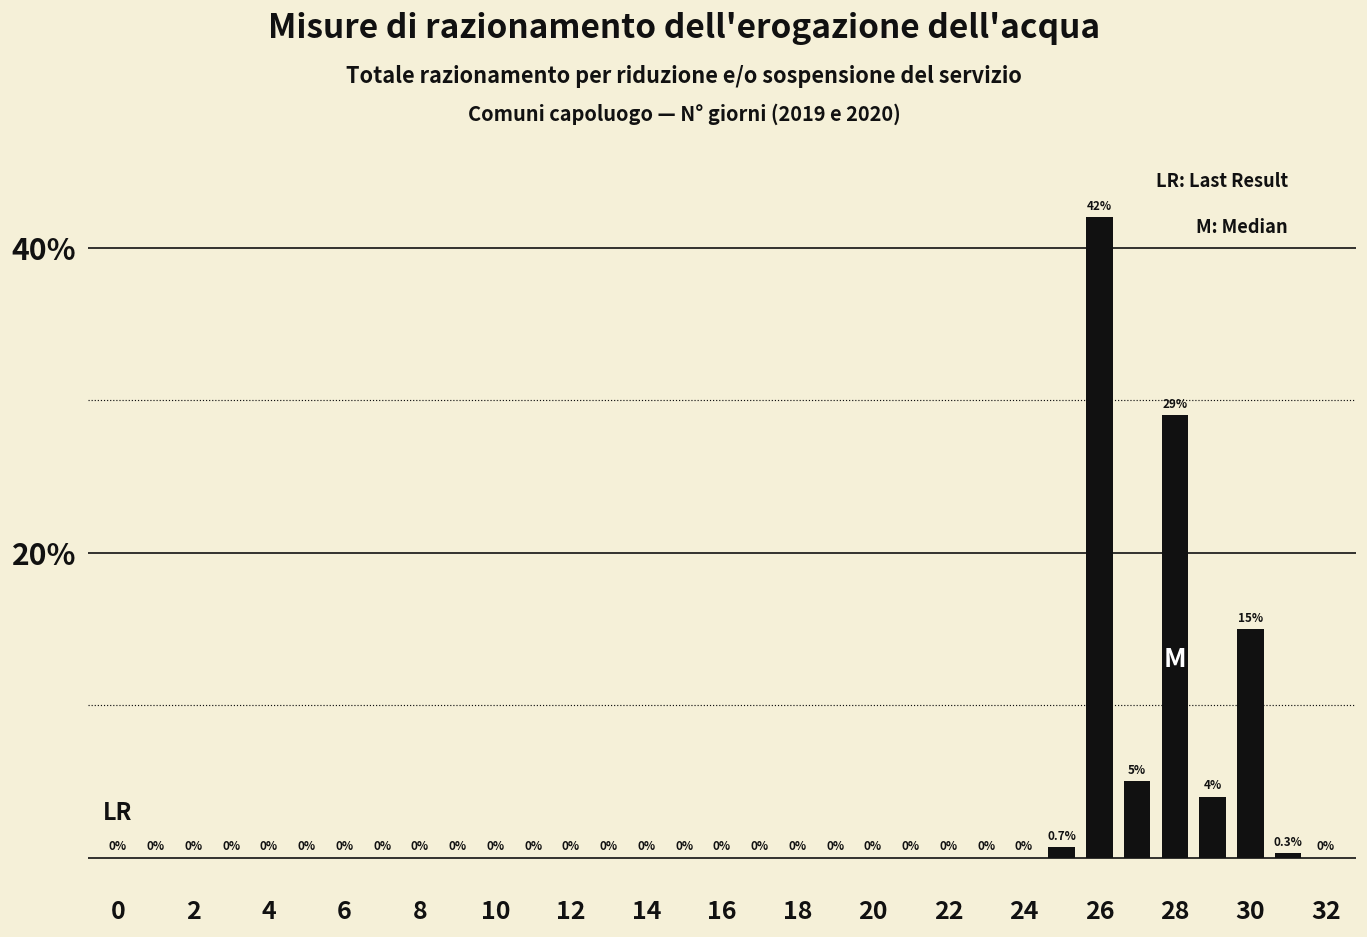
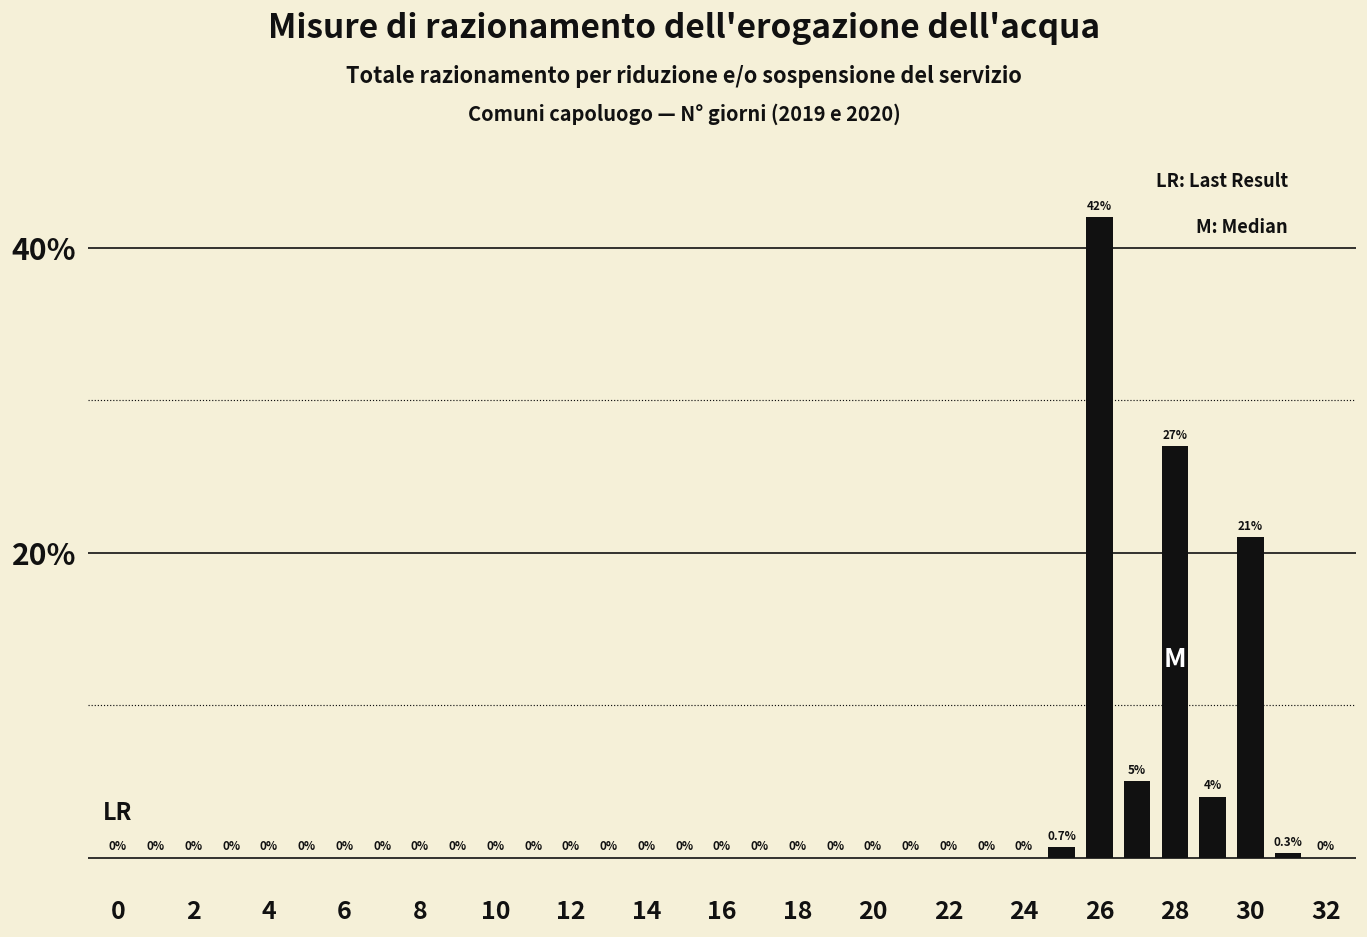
28: 29% -> 27%
30: 15% -> 21%
